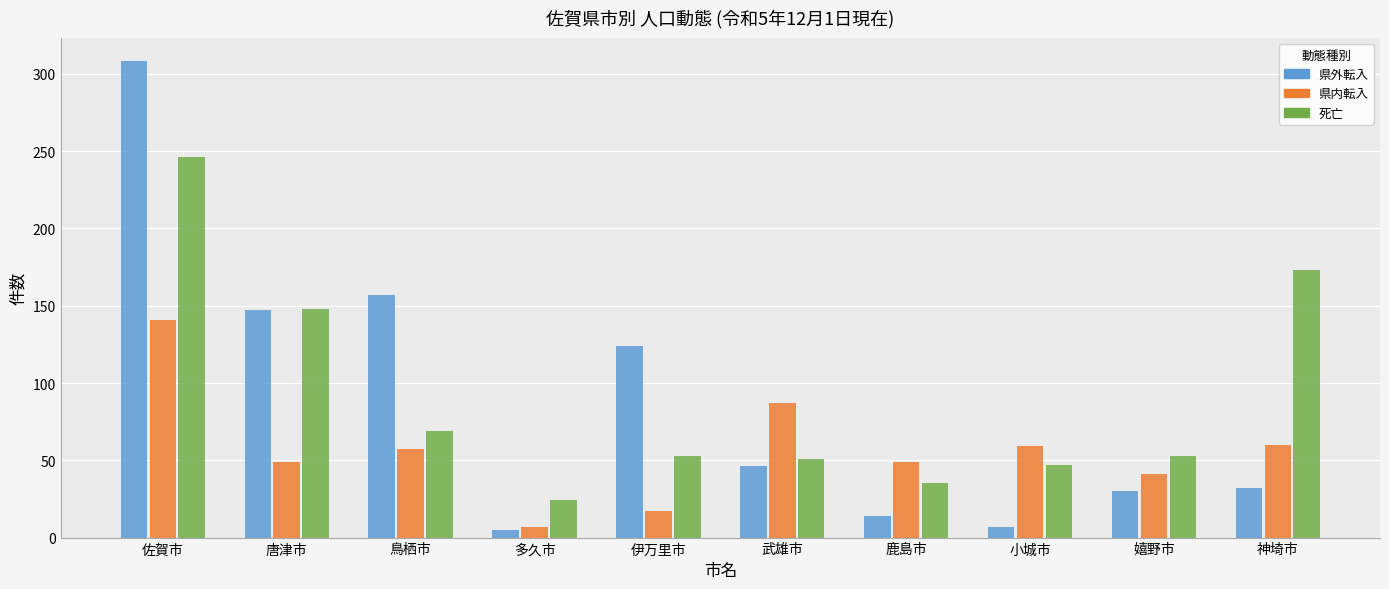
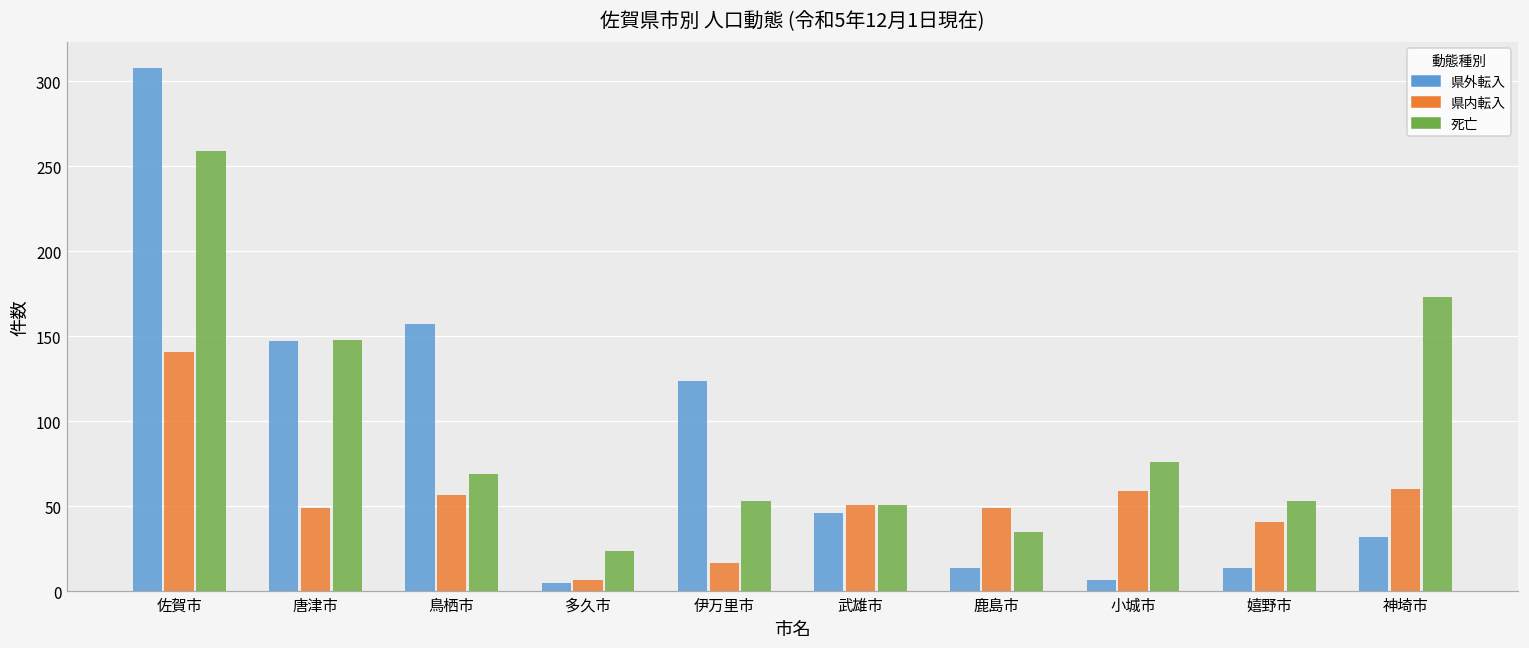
死亡, 佐賀市: 246 -> 259
県内転入, 武雄市: 87 -> 51
死亡, 小城市: 47 -> 76
県外転入, 嬉野市: 30 -> 14
